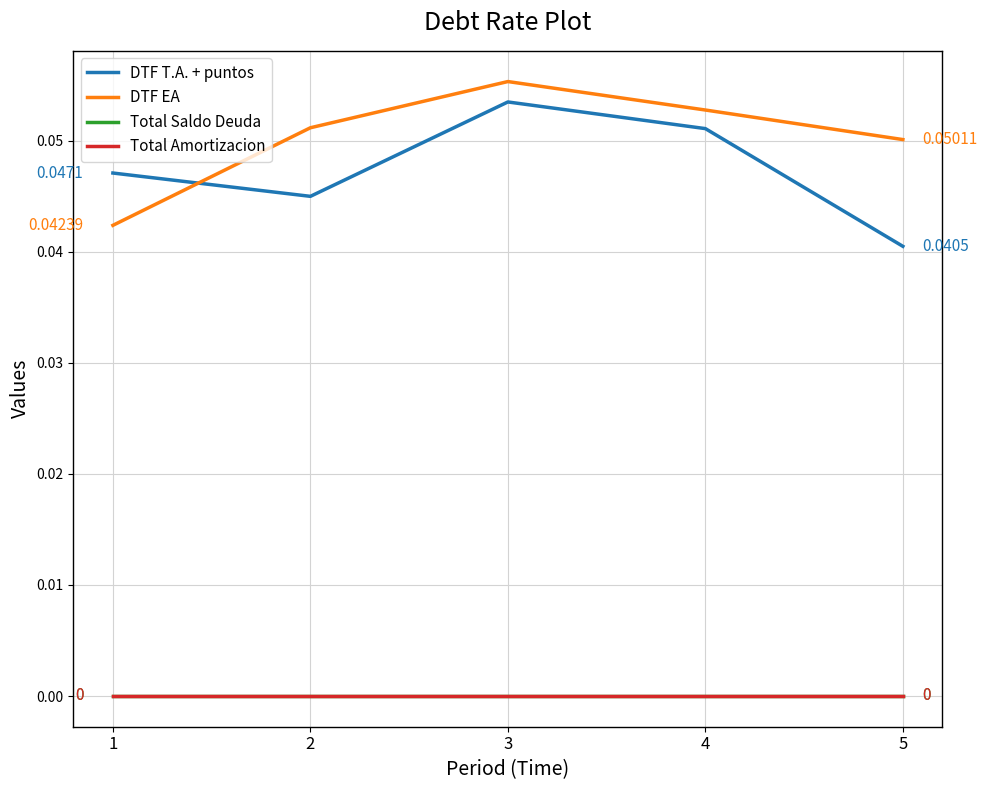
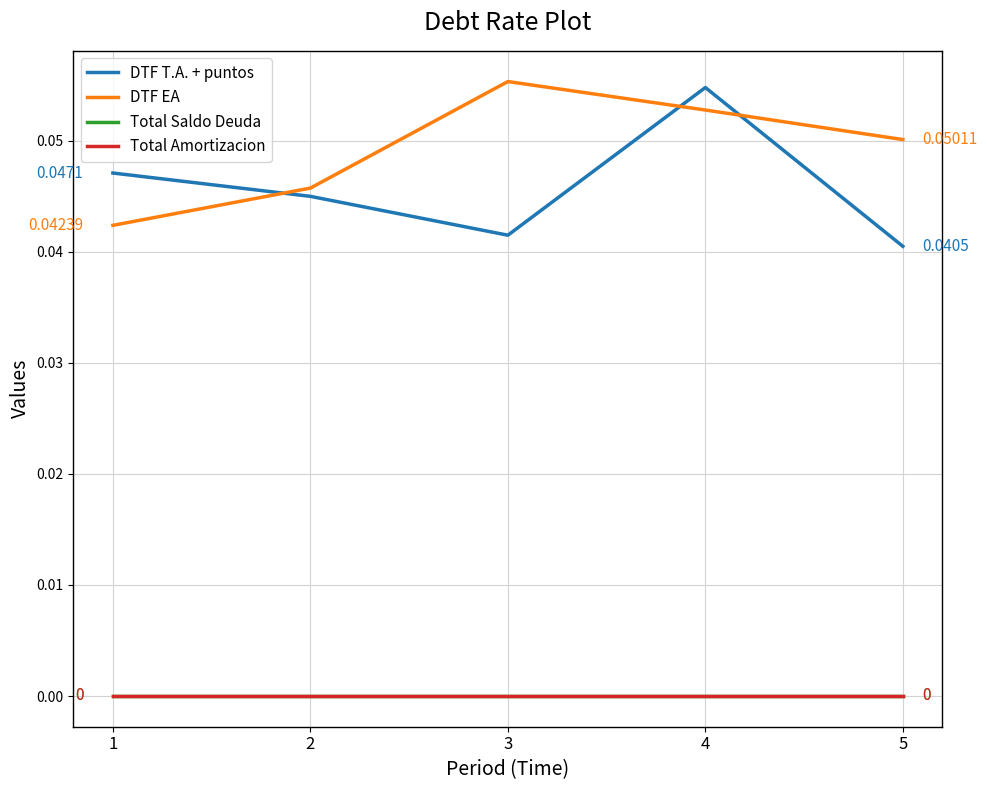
DTF EA, 2: 0.0512 -> 0.0457
DTF T.A. + puntos, 3: 0.0535 -> 0.0415
DTF T.A. + puntos, 4: 0.0511 -> 0.0548
